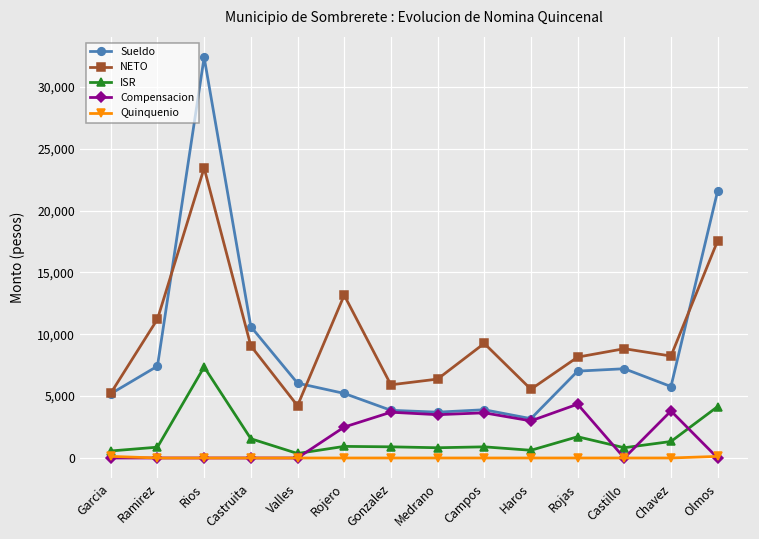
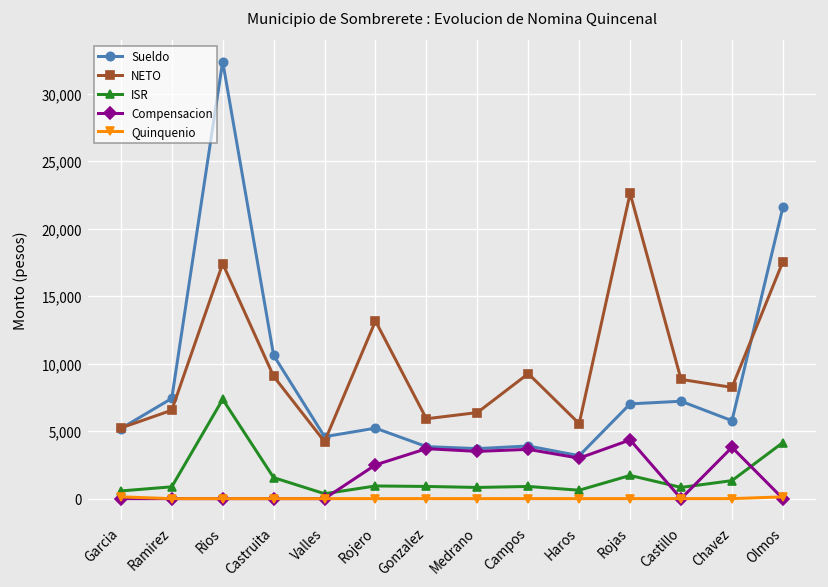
NETO, Ramirez: 11,200 -> 6,600
NETO, Rios: 23,400 -> 17,400
Sueldo, Valles: 6,000 -> 4,600
NETO, Rojas: 8,200 -> 22,600
